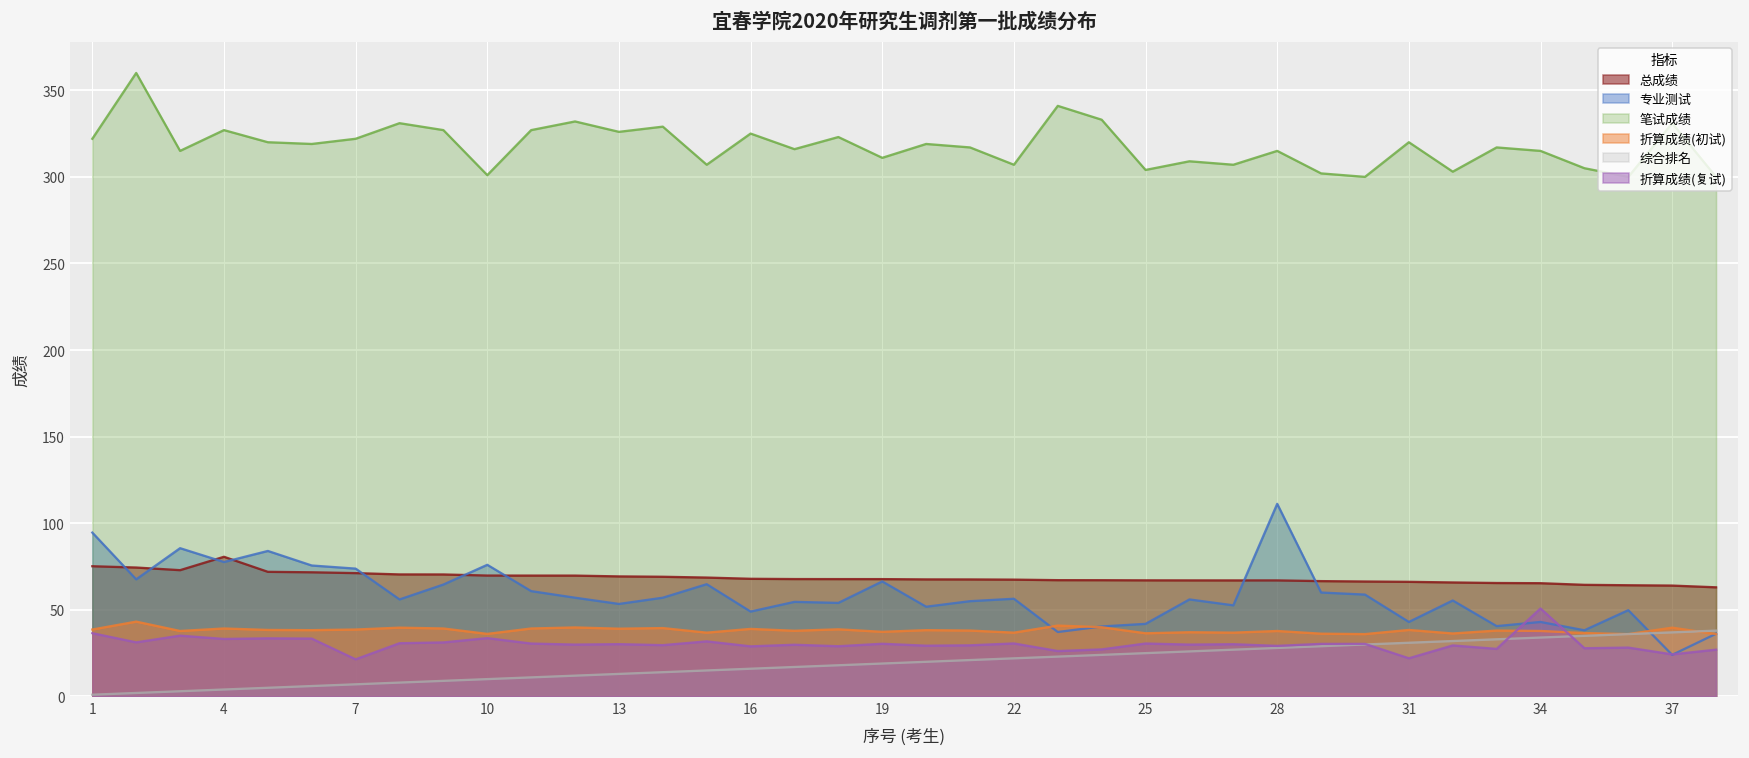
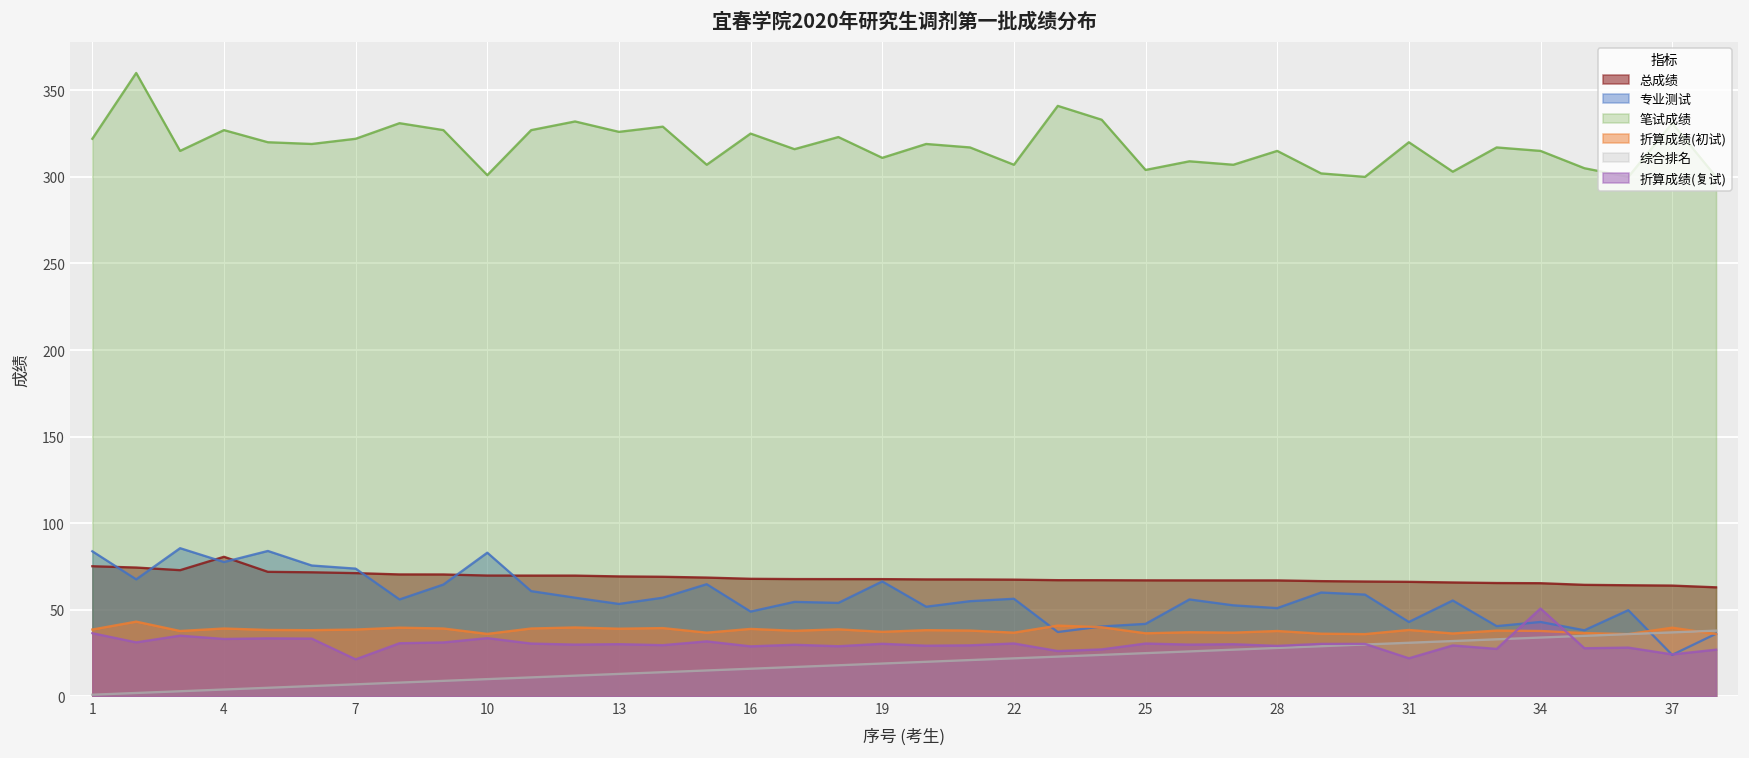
专业测试, 1: 95 -> 84
专业测试, 10: 76 -> 83
专业测试, 28: 111 -> 51
